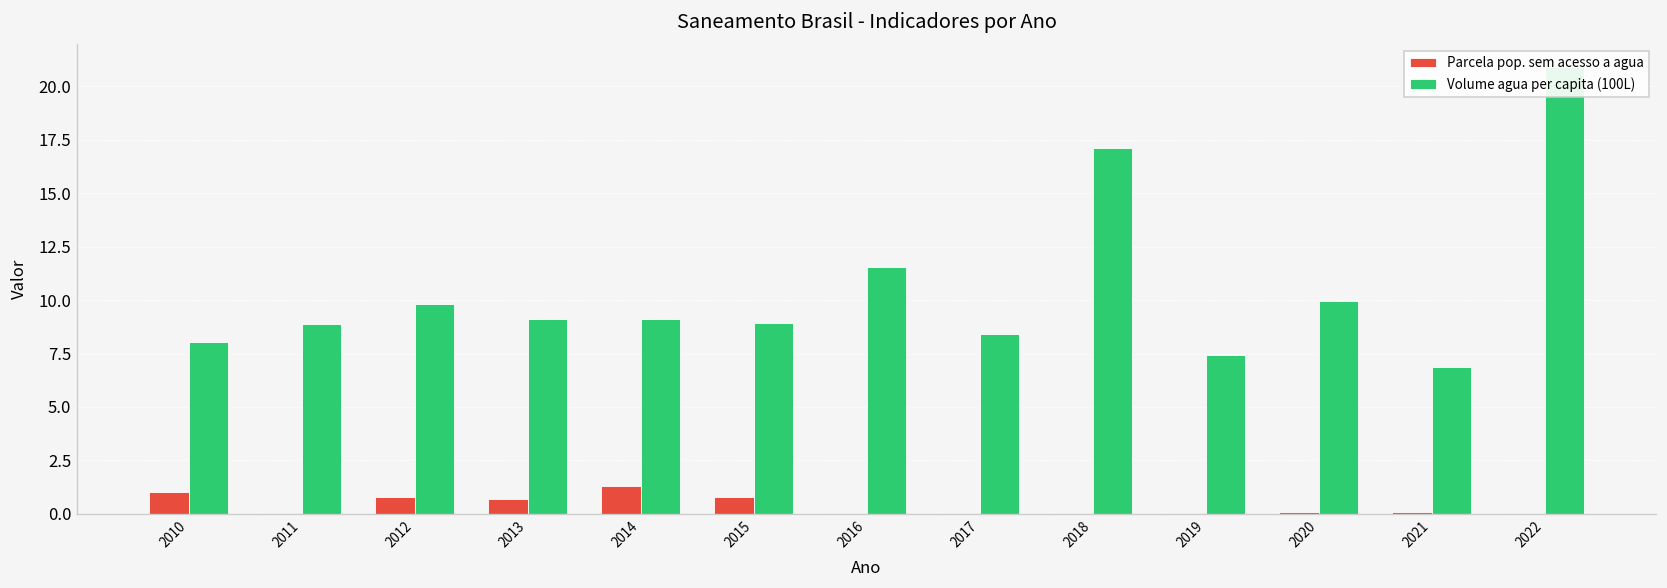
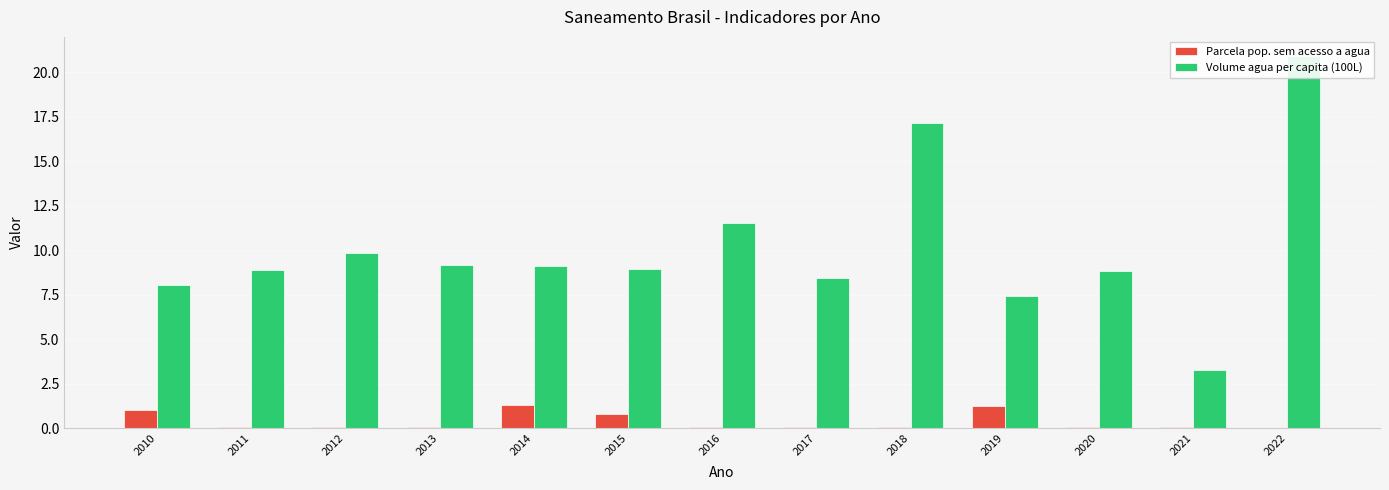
Parcela pop. sem acesso a agua, 2012: 0.8 -> 0.1
Parcela pop. sem acesso a agua, 2013: 0.7 -> 0.0
Parcela pop. sem acesso a agua, 2019: 0.1 -> 1.2
Volume agua per capita (100L), 2020: 9.9 -> 8.8
Volume agua per capita (100L), 2021: 6.9 -> 3.2
